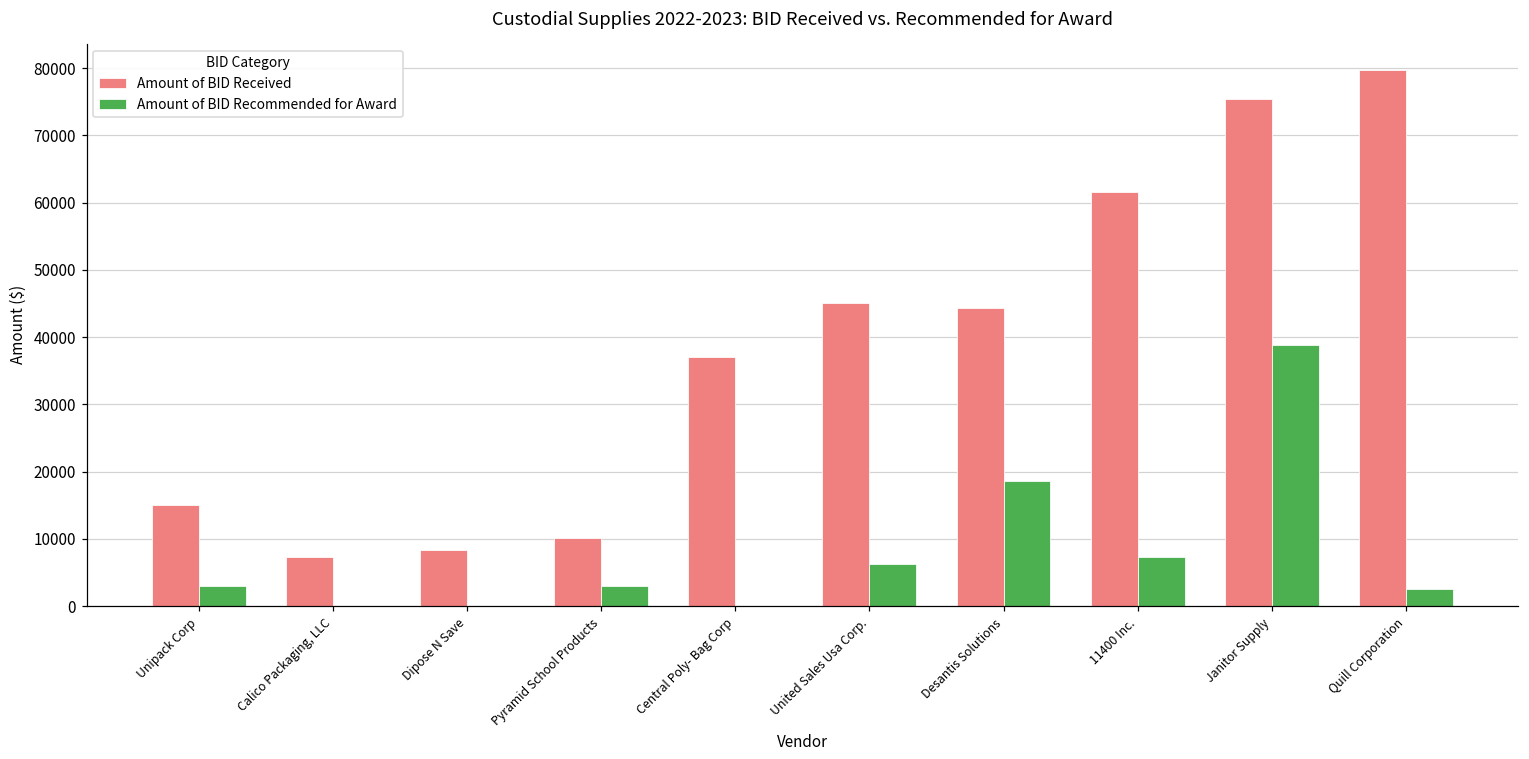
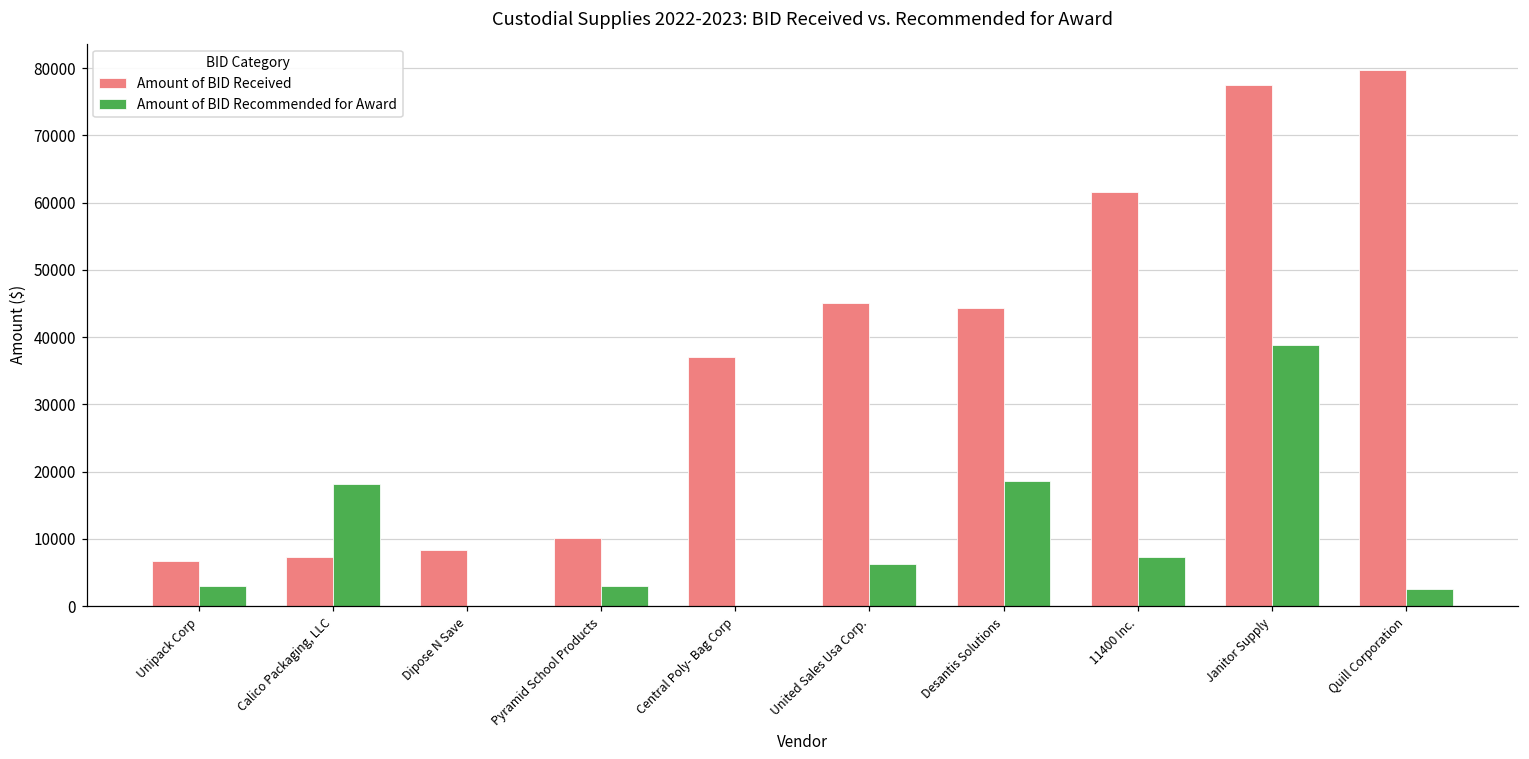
Amount of BID Received, Unipack Corp: 15000 -> 7000
Amount of BID Recommended for Award, Calico Packaging, LLC: 0 -> 18000
Amount of BID Received, Janitor Supply: 75000 -> 78000
